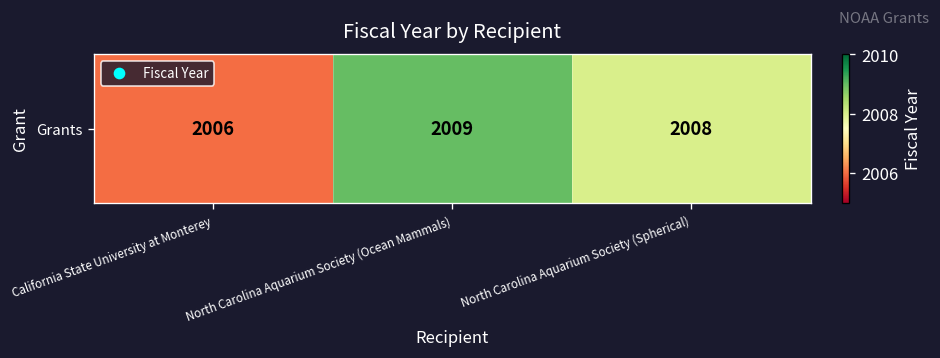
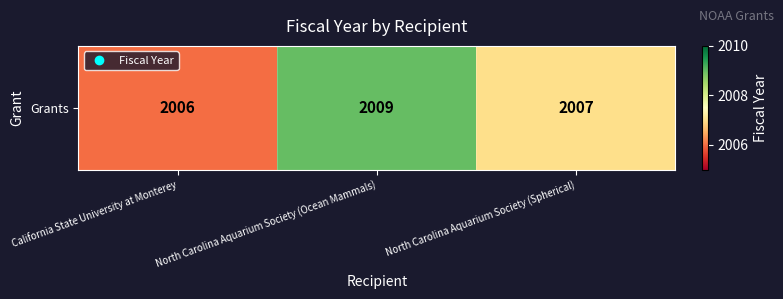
Grants, North Carolina Aquarium Society (Spherical): 2008 -> 2007
